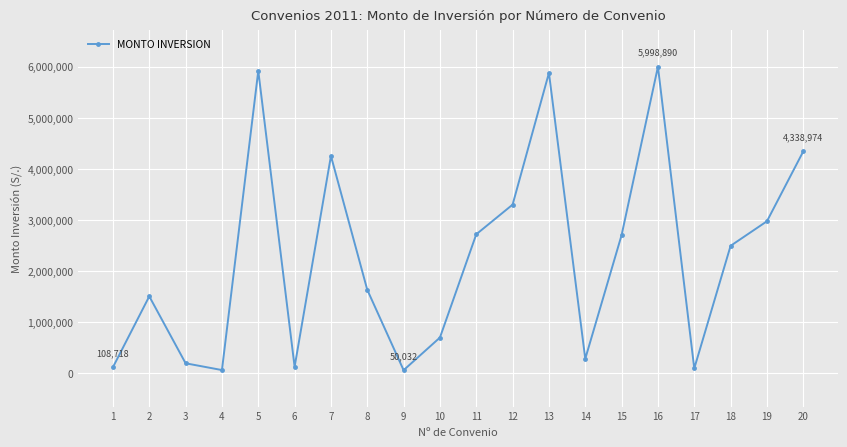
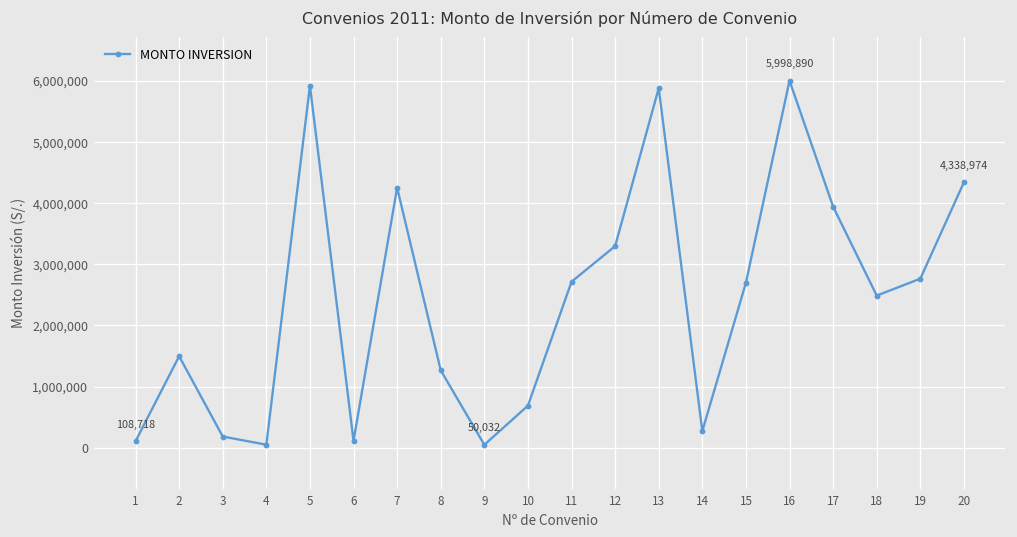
8: 1,600,000 -> 1,300,000
17: 100,000 -> 3,900,000
19: 3,000,000 -> 2,800,000
